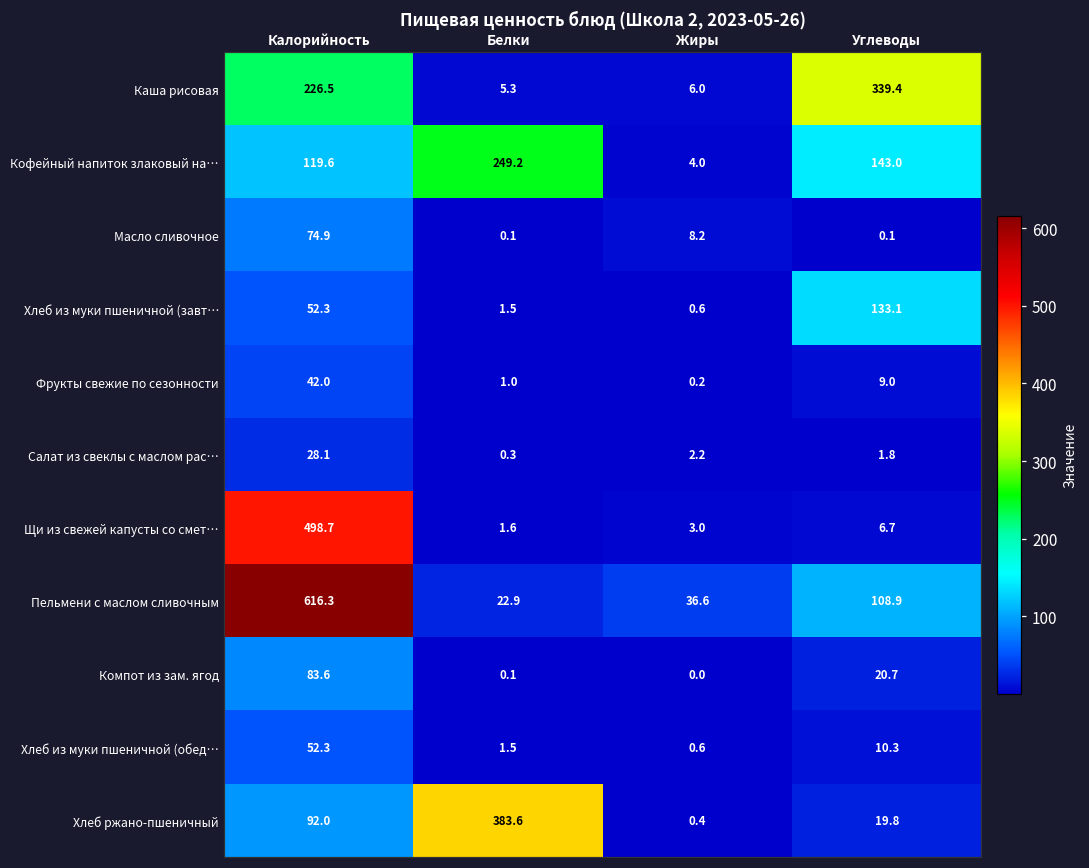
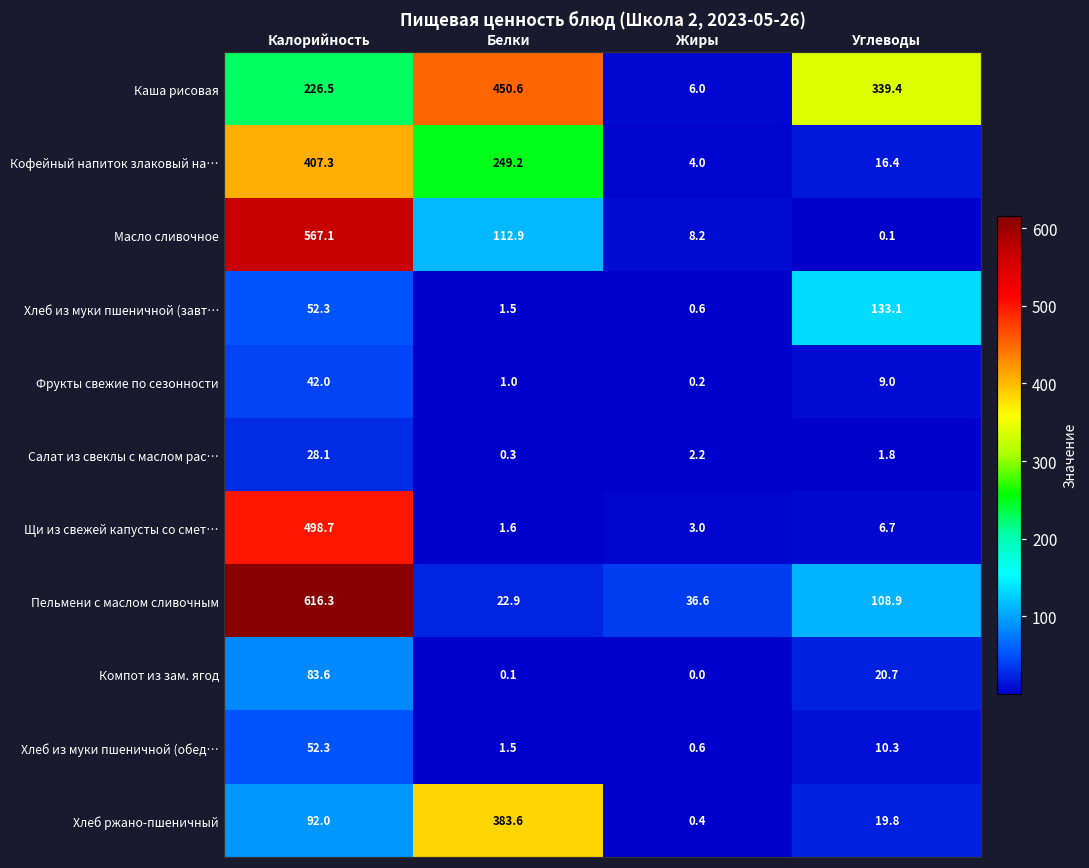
Каша рисовая, Белки: 5.3 -> 450.6
Кофейный напиток злаковый на…, Калорийность: 119.6 -> 407.3
Кофейный напиток злаковый на…, Углеводы: 143.0 -> 16.4
Масло сливочное, Калорийность: 74.9 -> 567.1
Масло сливочное, Белки: 0.1 -> 112.9
